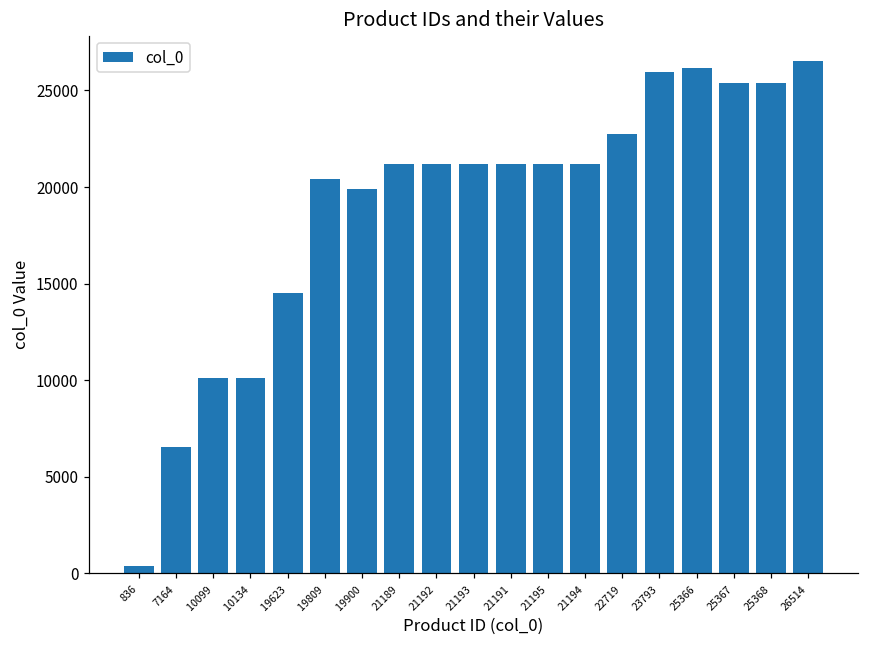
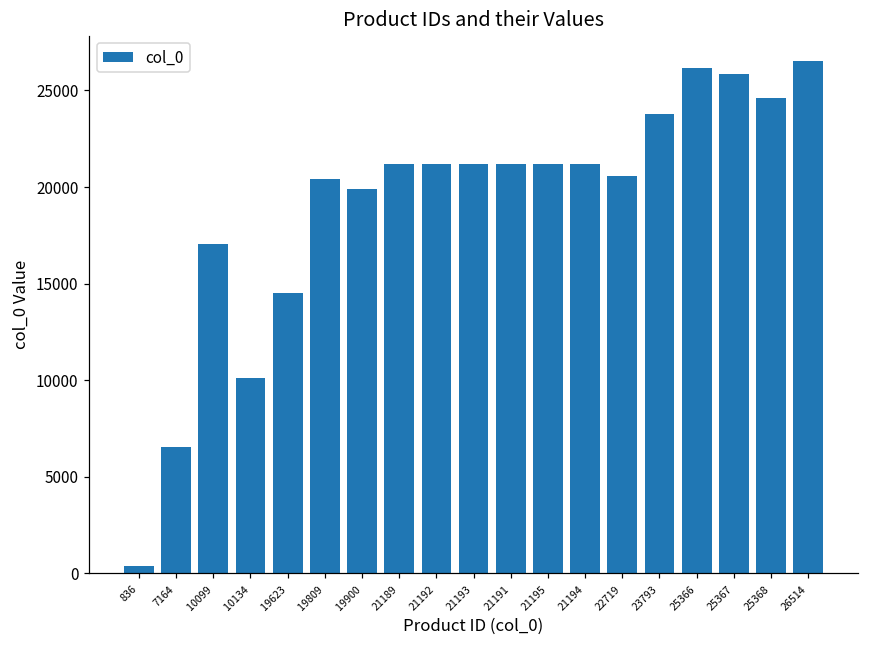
10099: 10100 -> 17000
22719: 22700 -> 20600
23793: 26000 -> 23800
25367: 25400 -> 25900
25368: 25400 -> 24600
